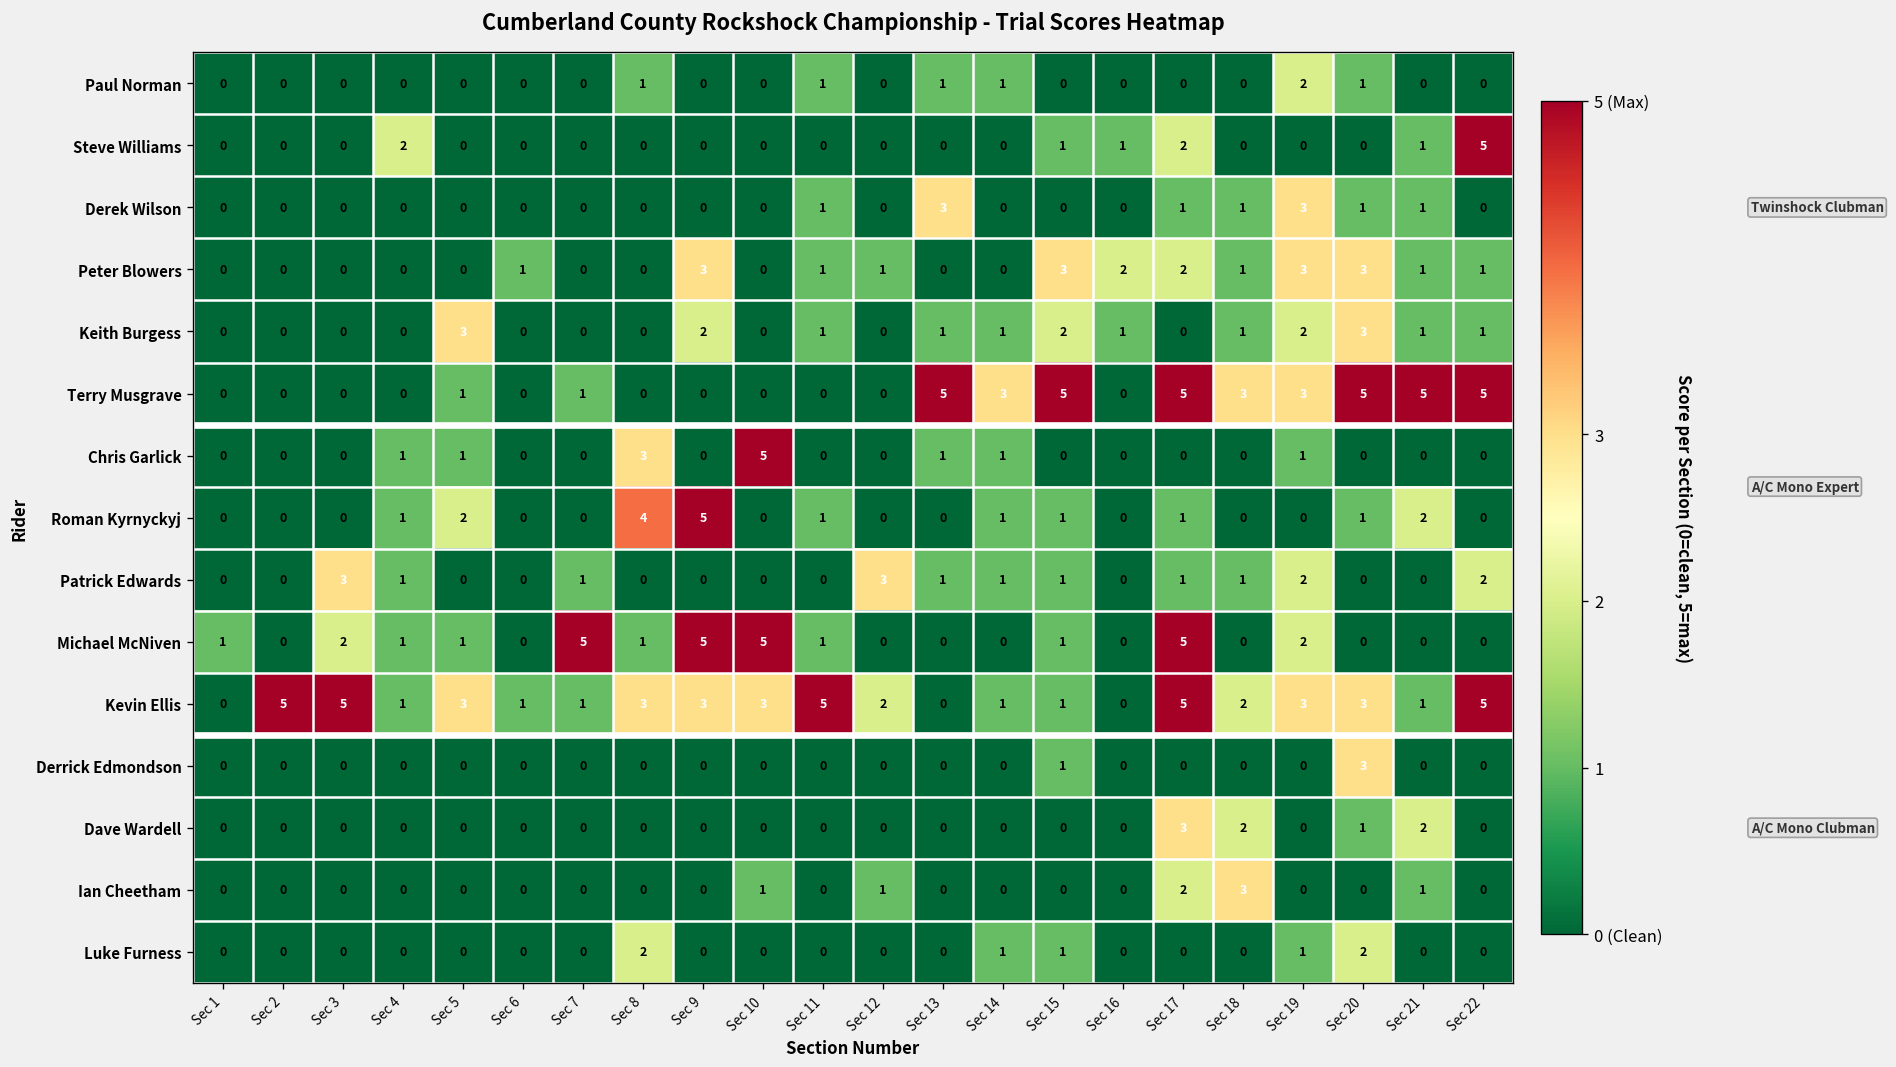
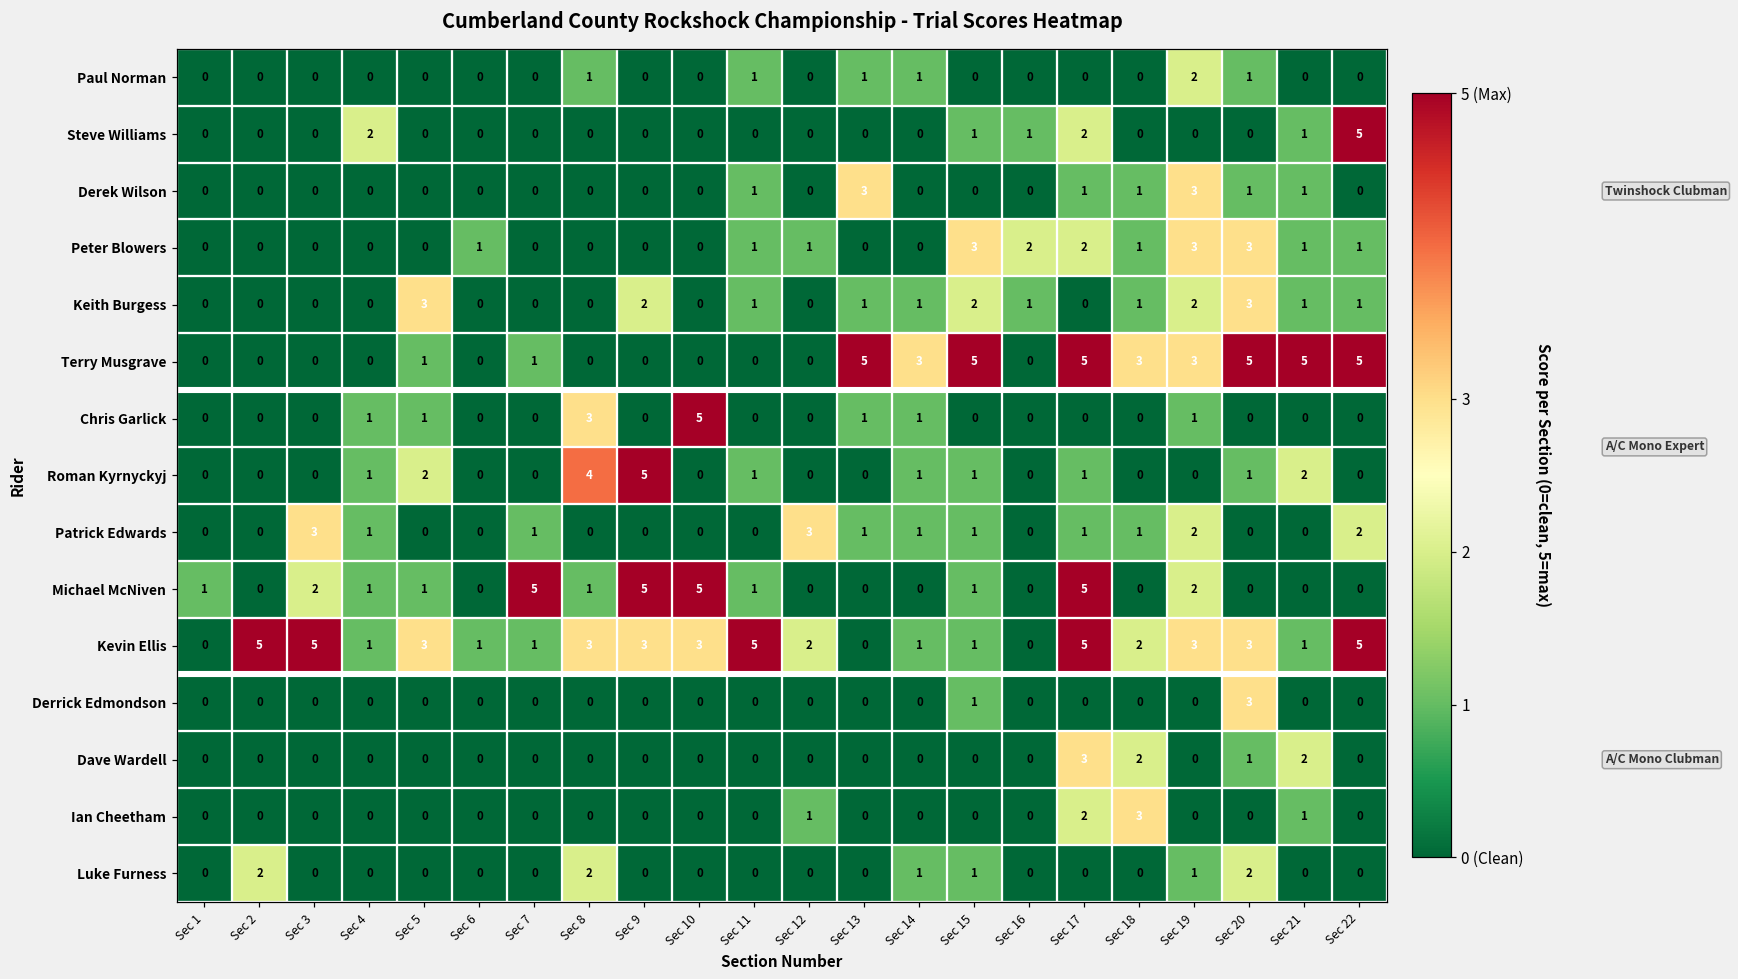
Peter Blowers, Sec 9: 3 -> 0
Ian Cheetham, Sec 10: 1 -> 0
Luke Furness, Sec 2: 0 -> 2
